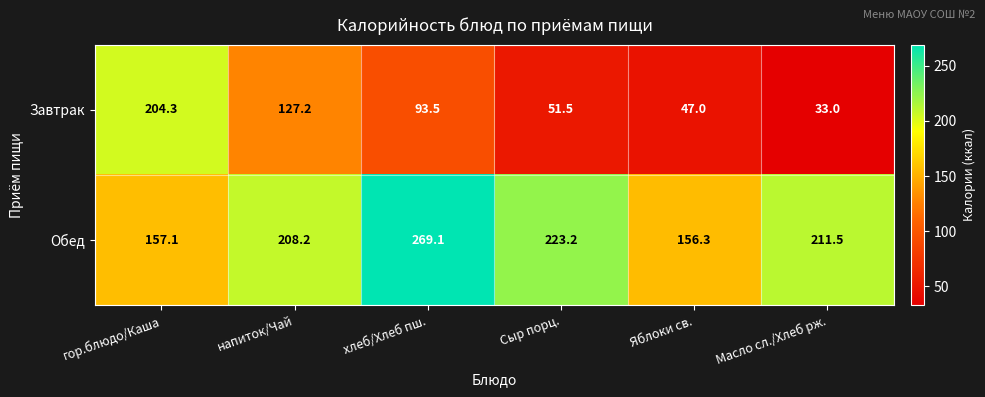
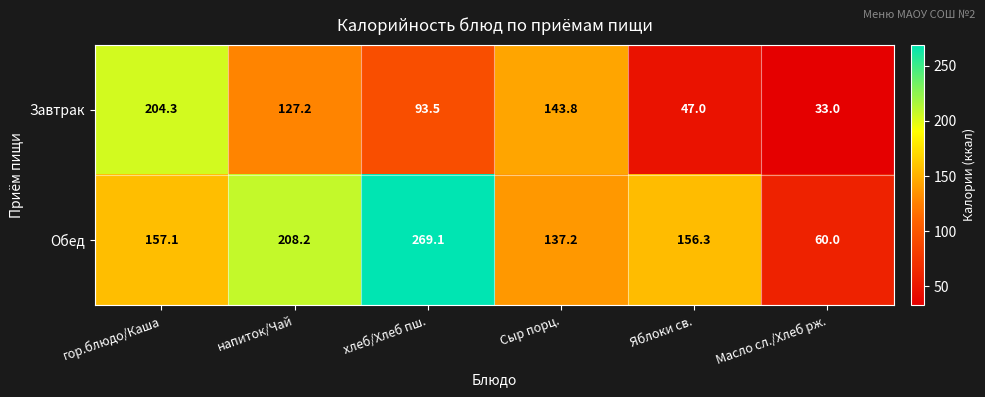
Завтрак, Сыр порц.: 51.5 -> 143.8
Обед, Сыр порц.: 223.2 -> 137.2
Обед, Масло сл./Хлеб рж.: 211.5 -> 60.0
